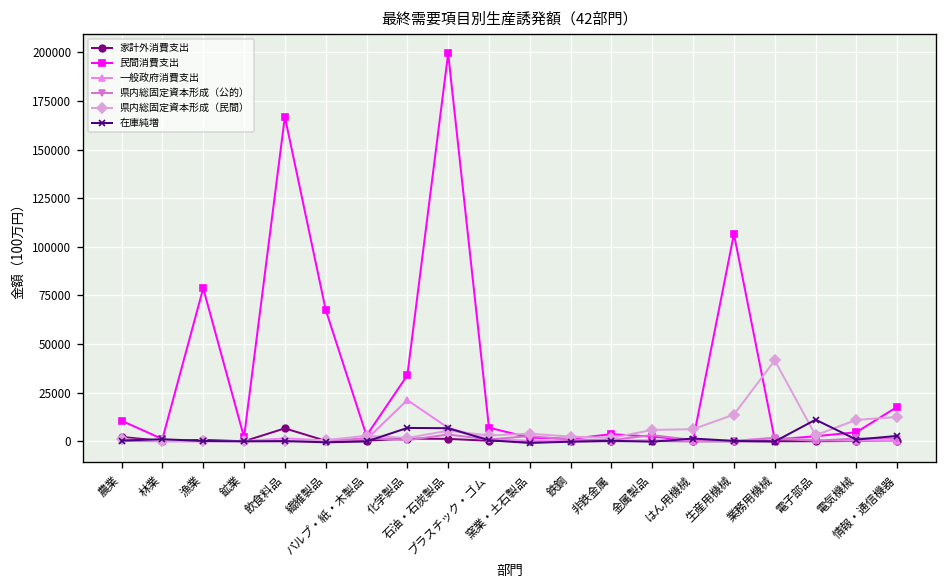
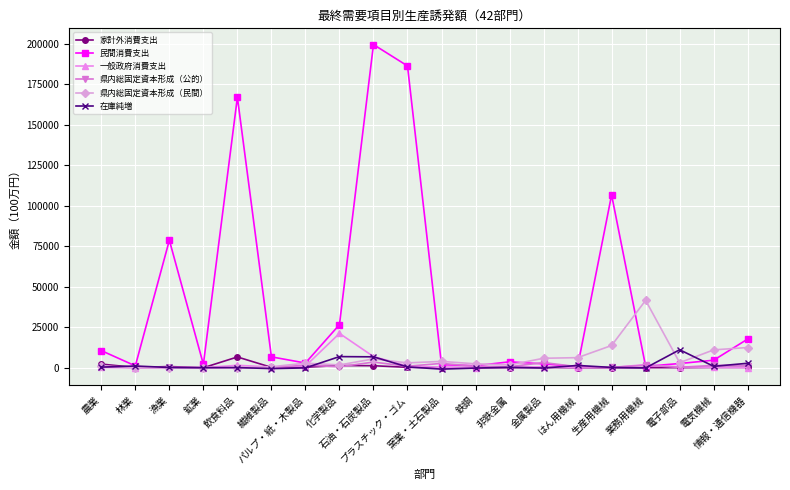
民間消費支出, 繊維製品: 68000 -> 7000
民間消費支出, 化学製品: 34000 -> 27000
民間消費支出, プラスチック・ゴム: 7000 -> 186000
